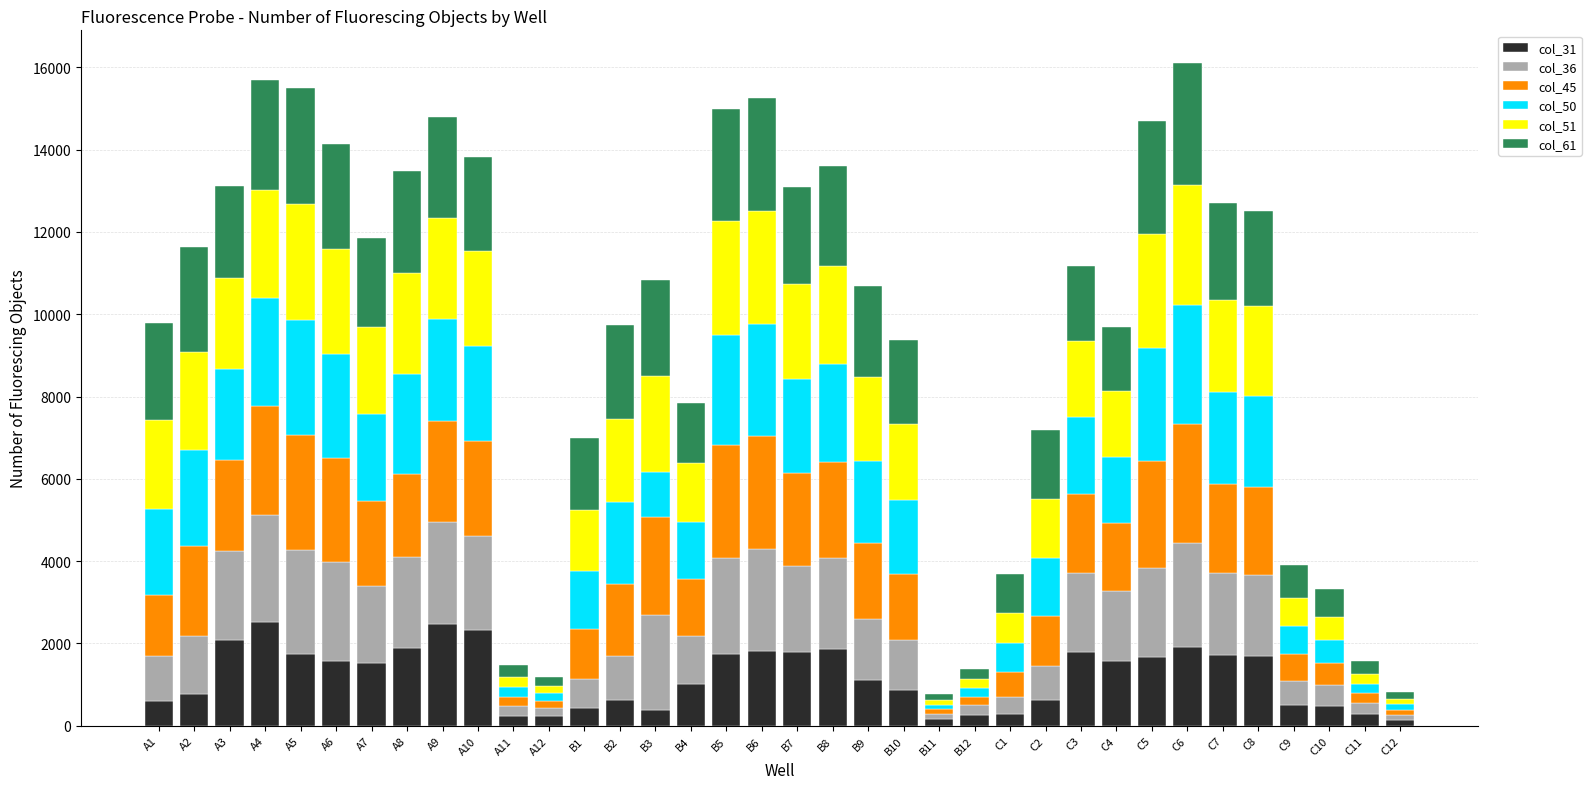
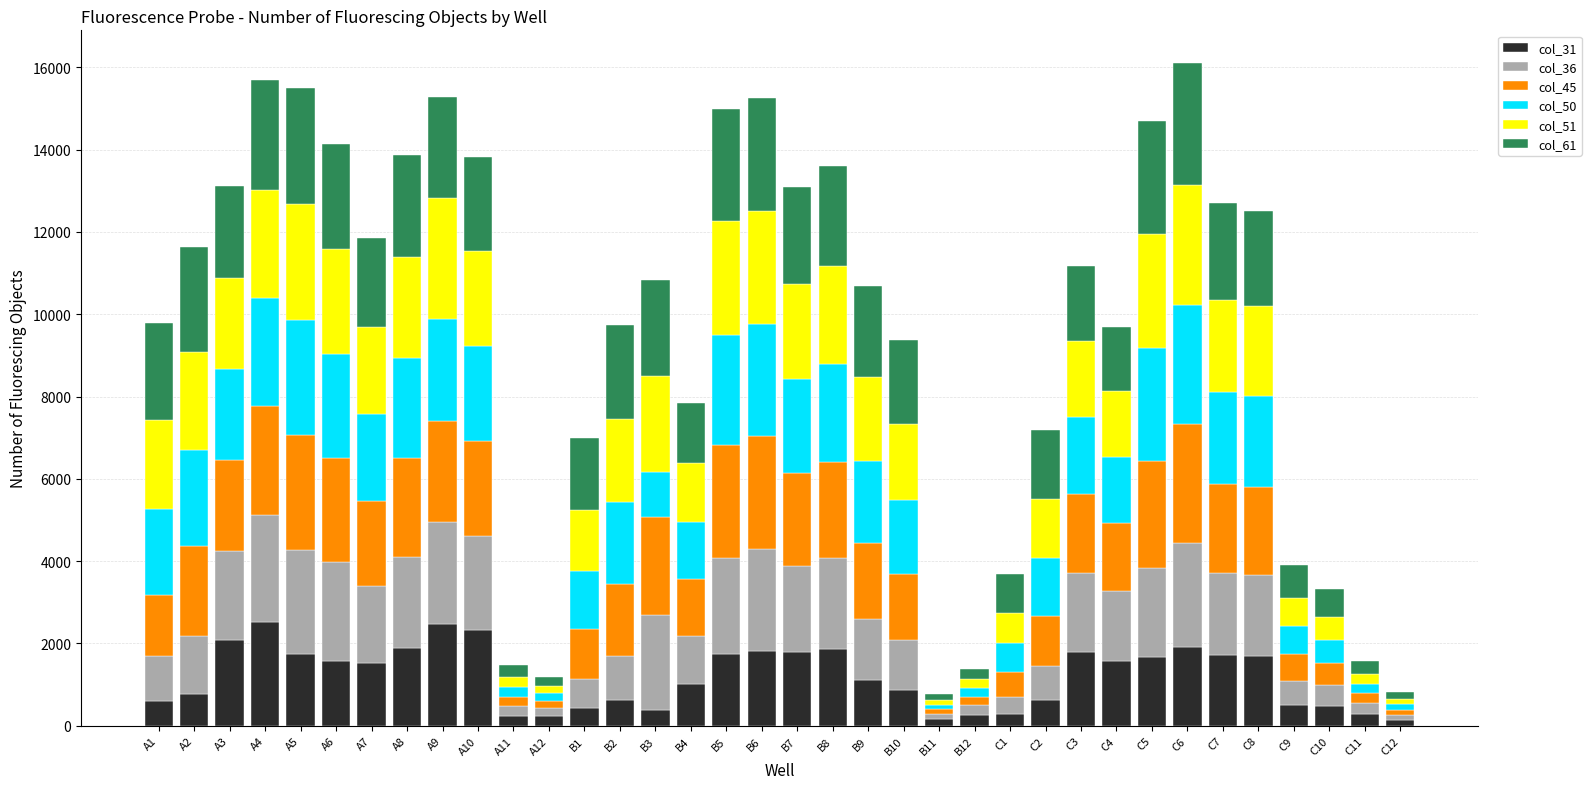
col_45, A8: 2000 -> 2400
col_51, A9: 2500 -> 2900
